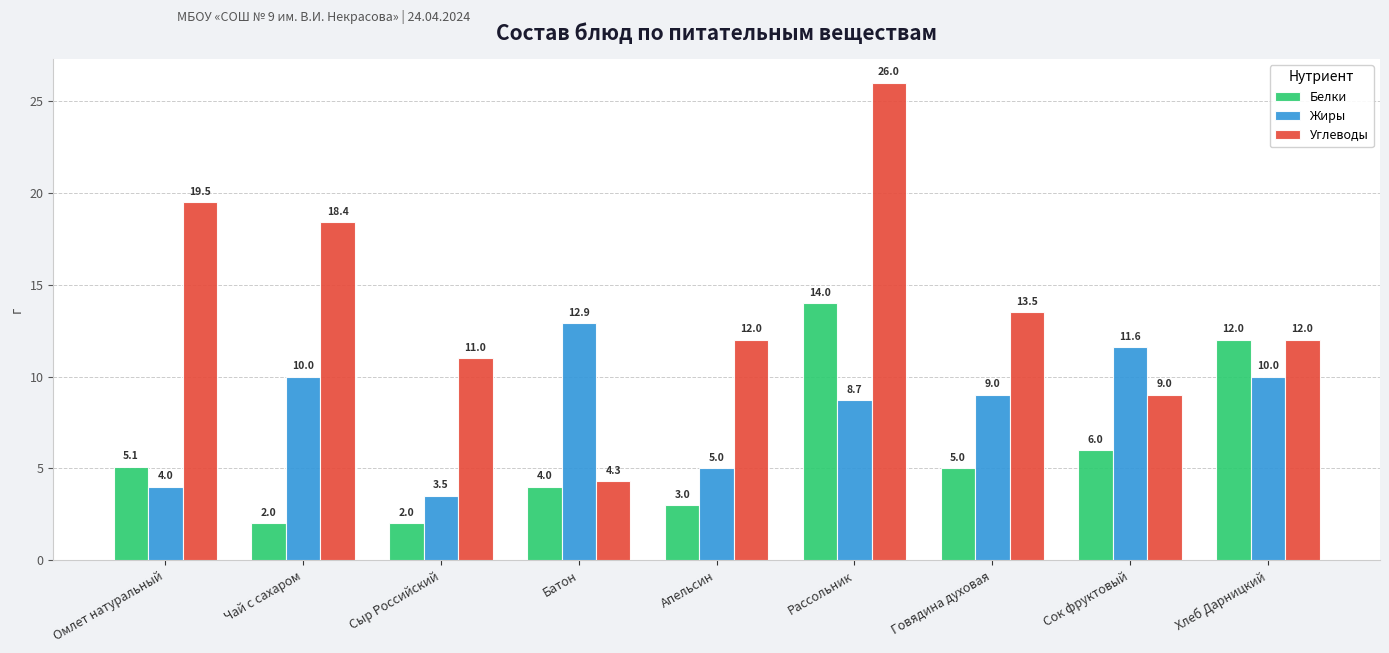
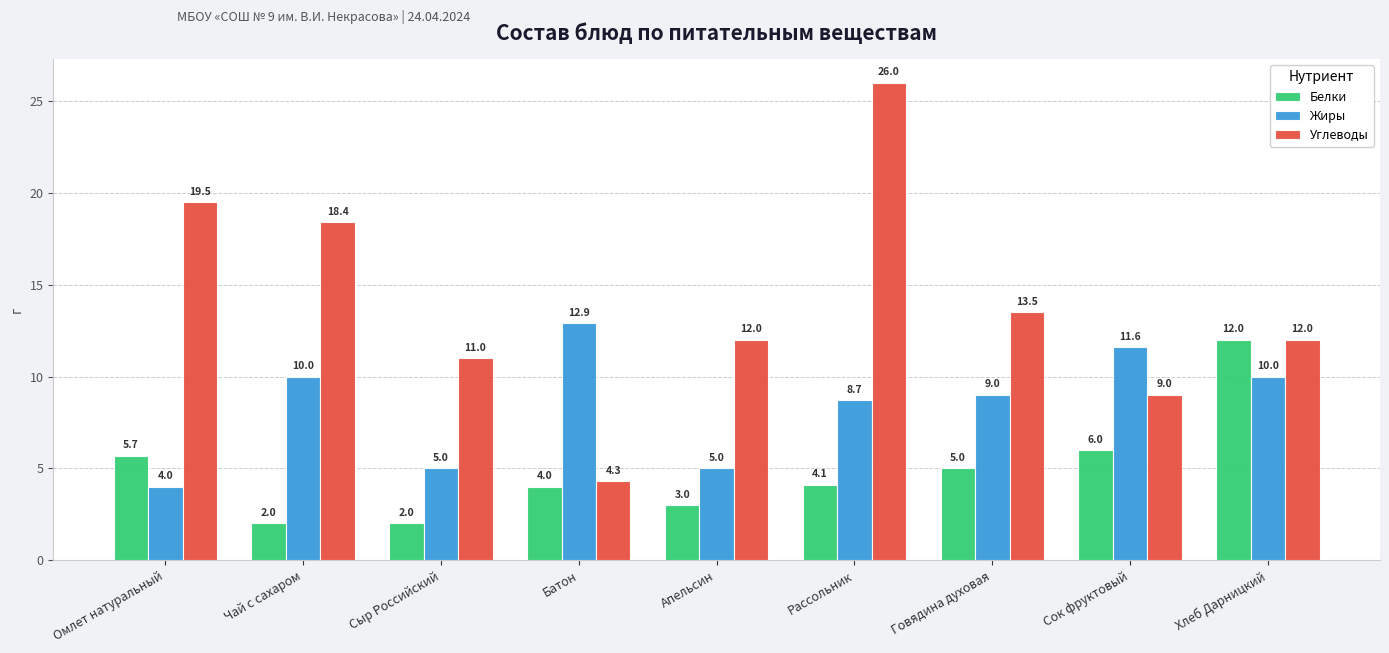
Белки, Омлет натуральный: 5.1 -> 5.7
Жиры, Сыр Российский: 3.5 -> 5.0
Белки, Рассольник: 14.0 -> 4.1
